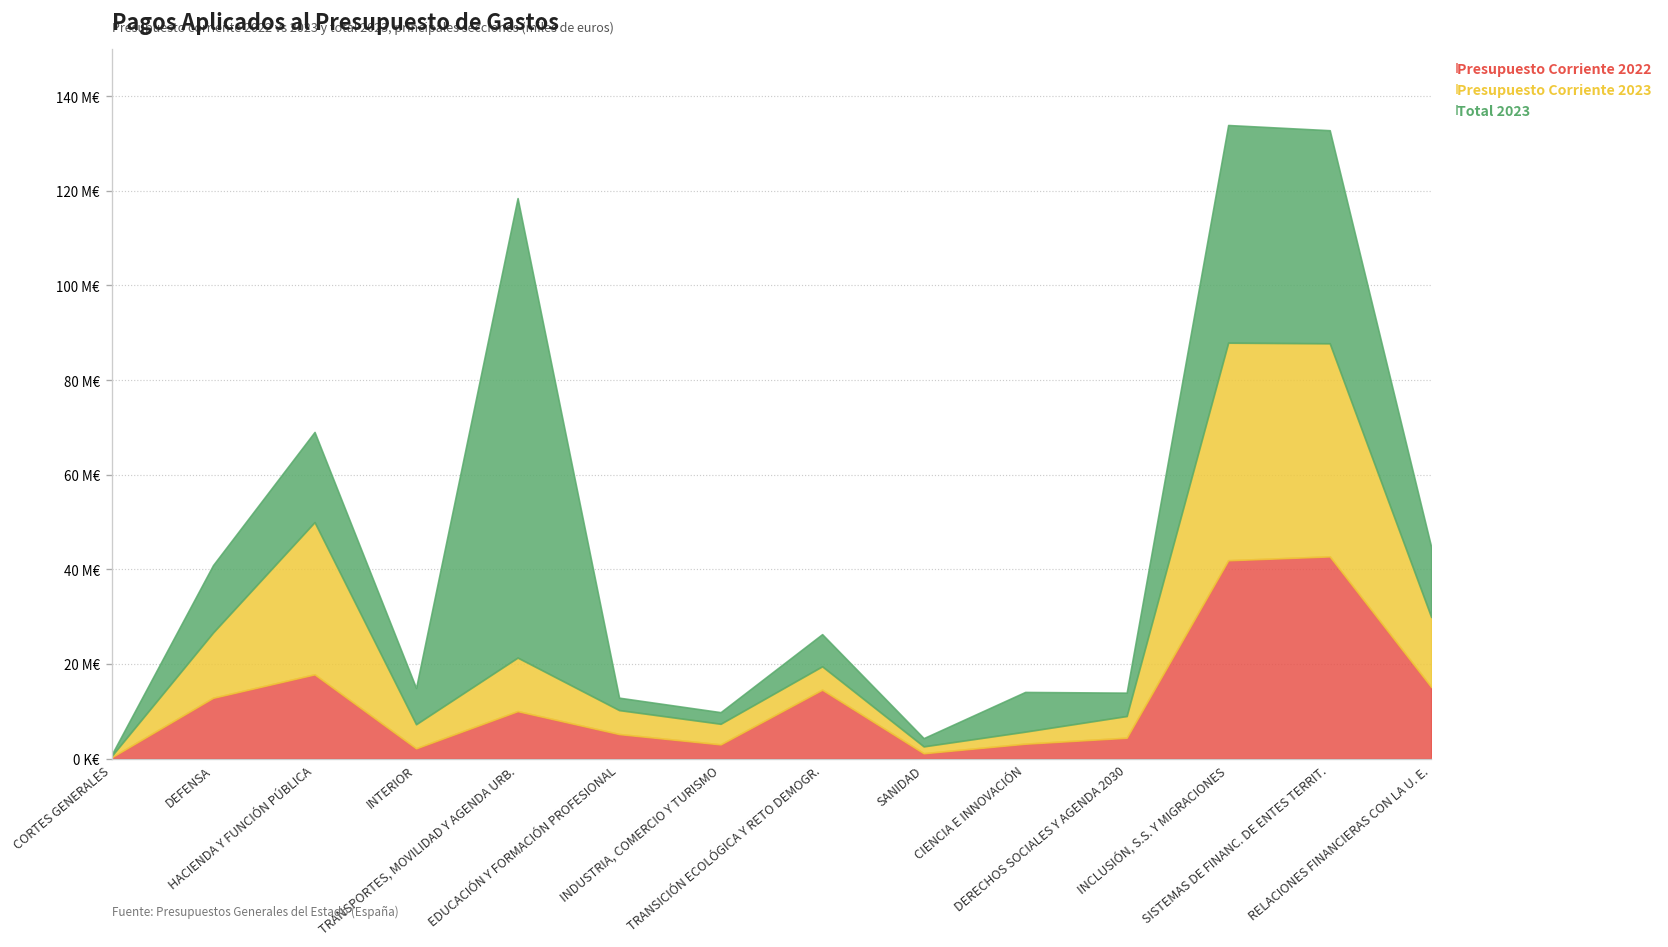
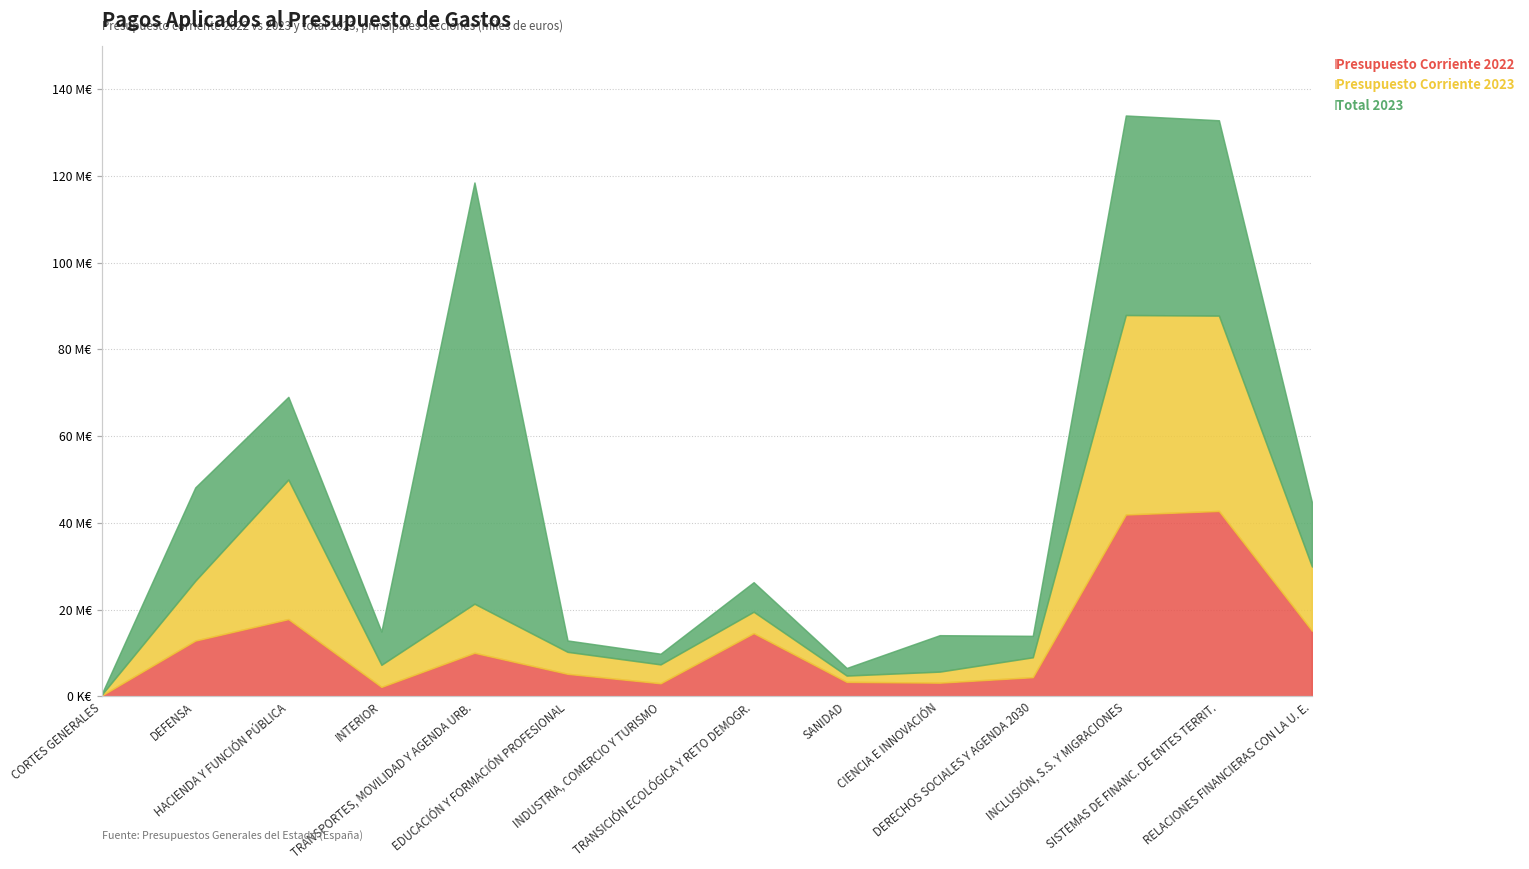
Total 2023, DEFENSA: 14 M€ -> 22 M€
Presupuesto Corriente 2022, SANIDAD: 1 M€ -> 3 M€
